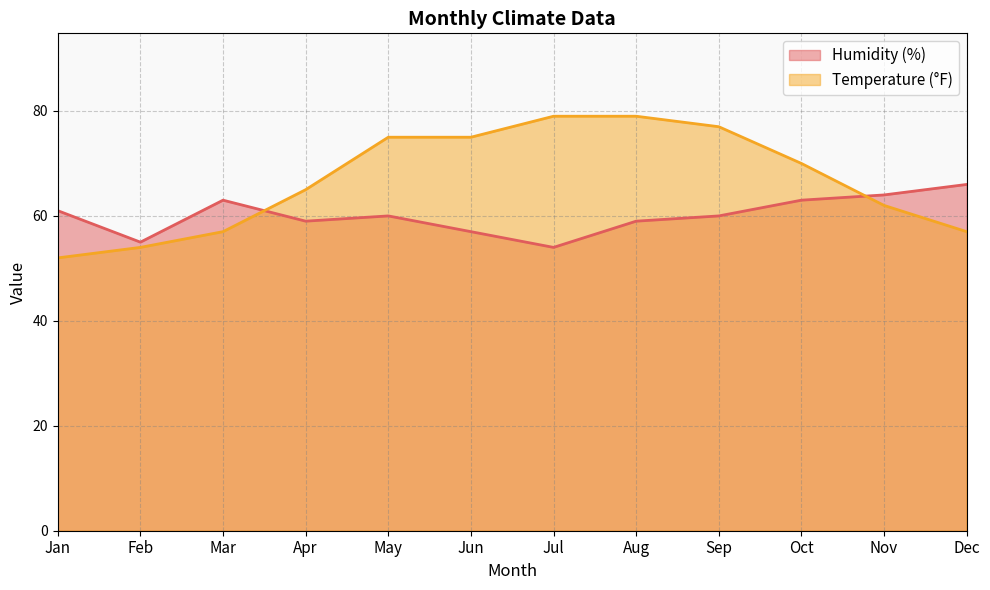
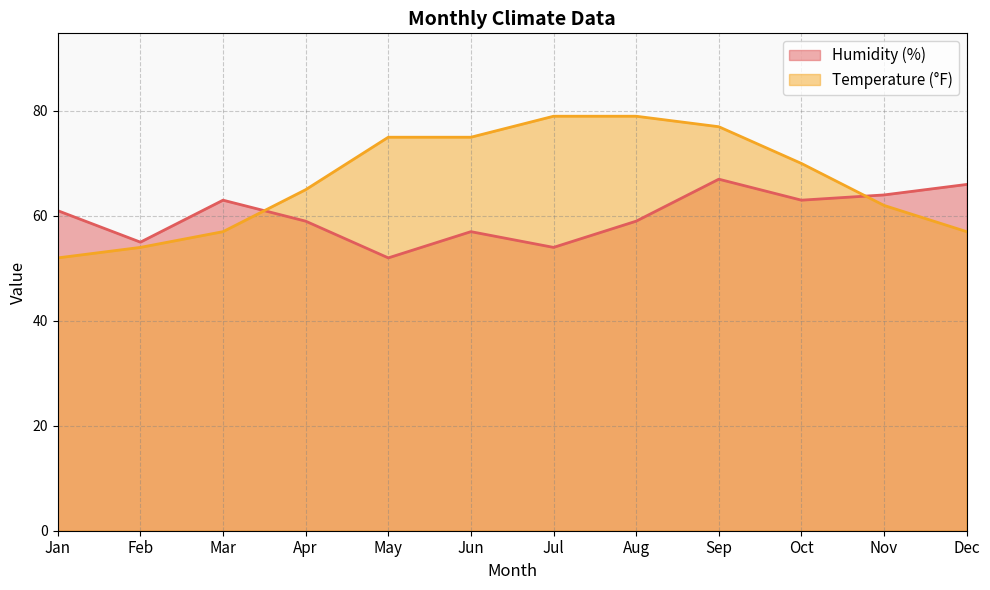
Humidity (%), May: 60 -> 52
Humidity (%), Sep: 60 -> 67
